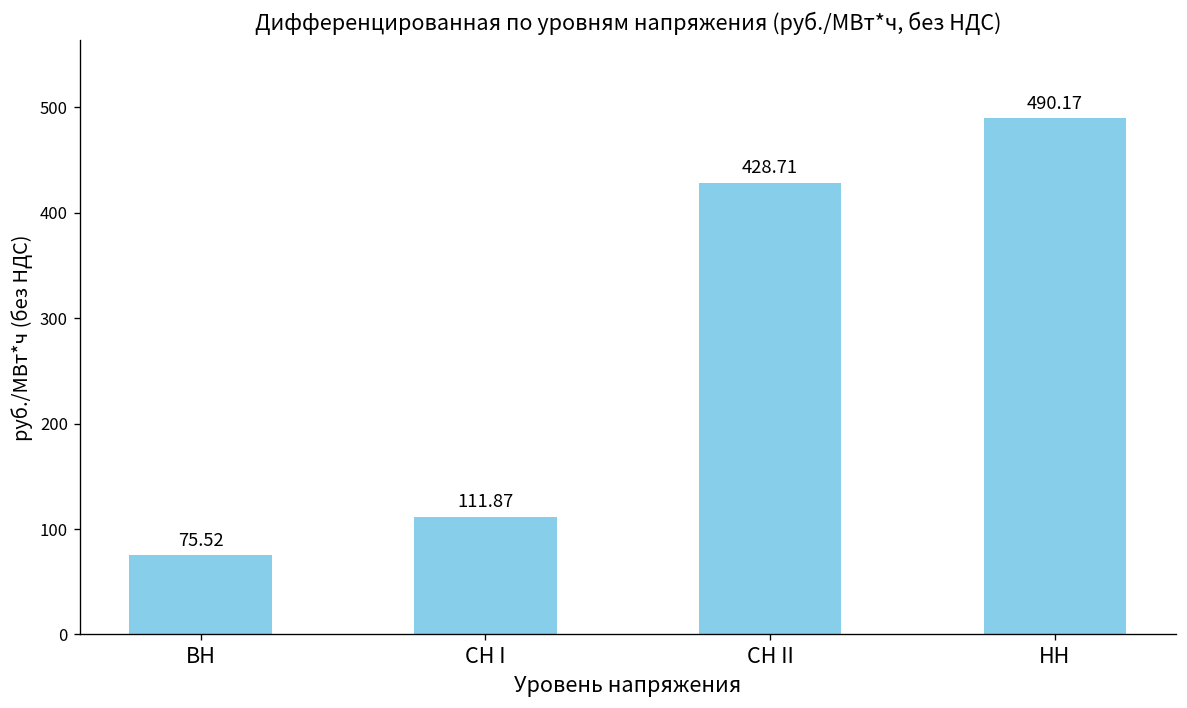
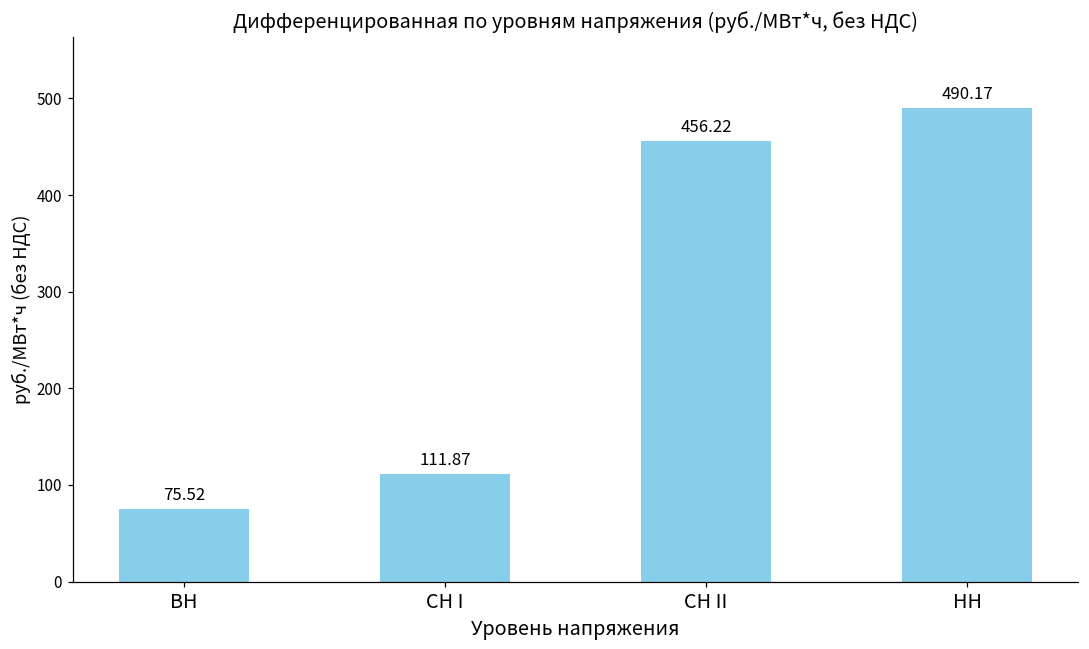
СН II: 428.71 -> 456.22
